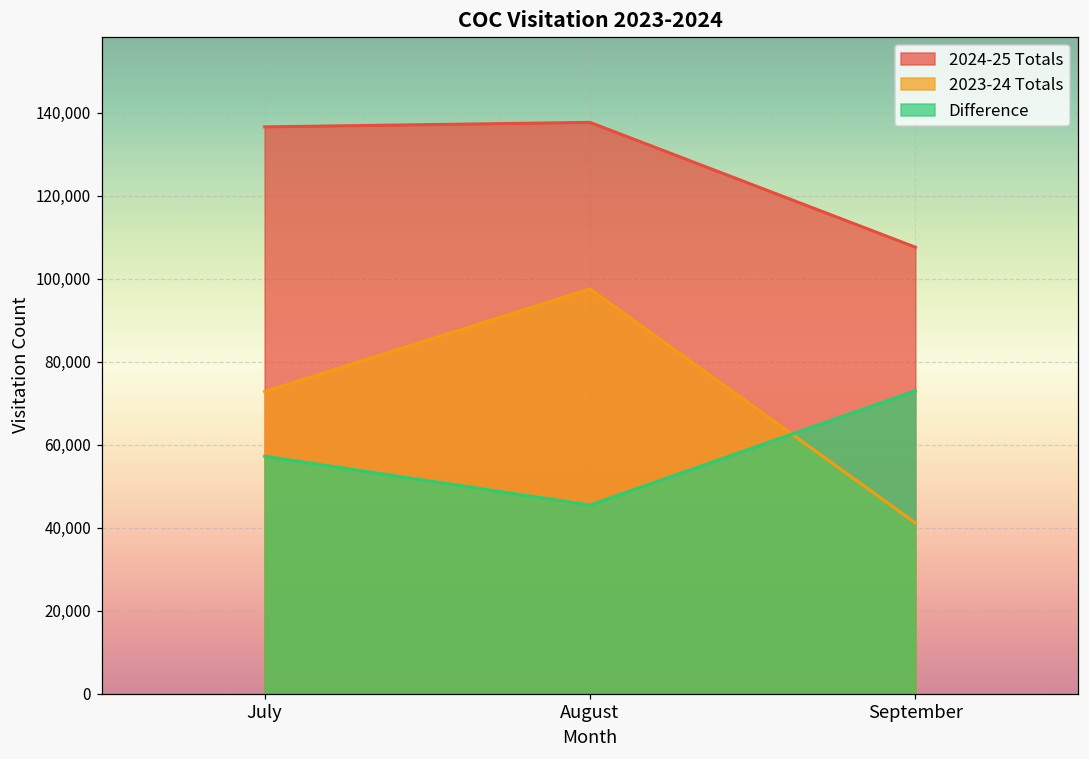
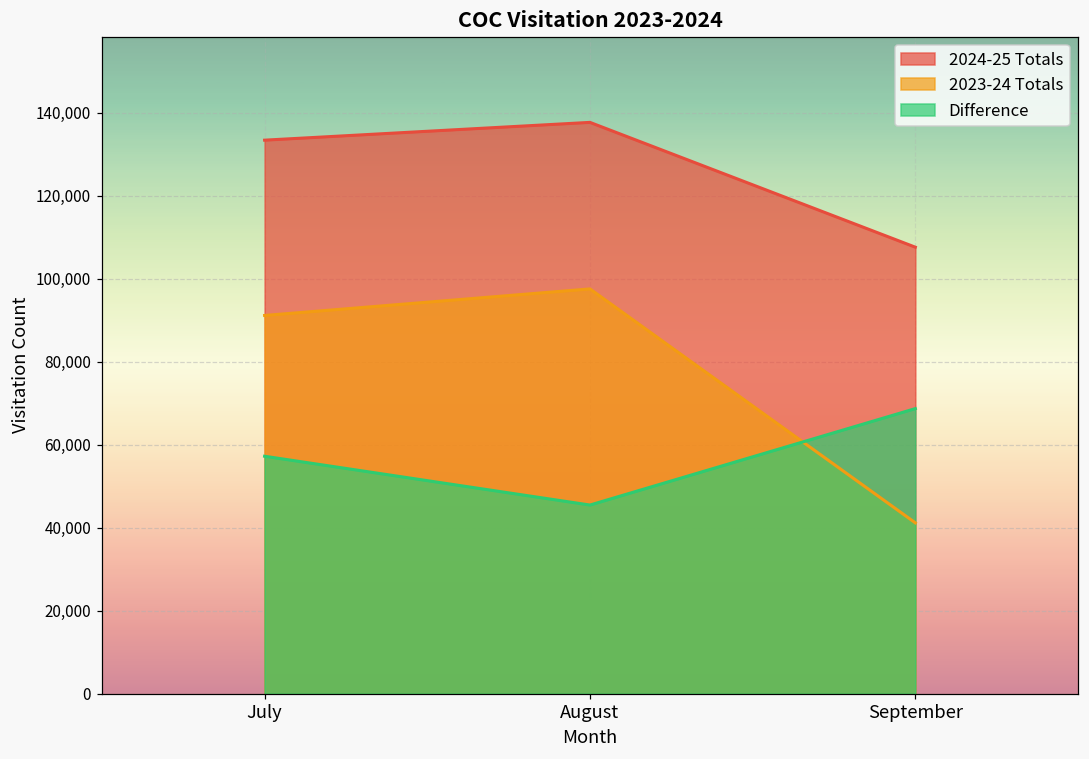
2024-25 Totals, July: 137,000 -> 133,000
2023-24 Totals, July: 73,000 -> 91,000
Difference, September: 73,000 -> 69,000
